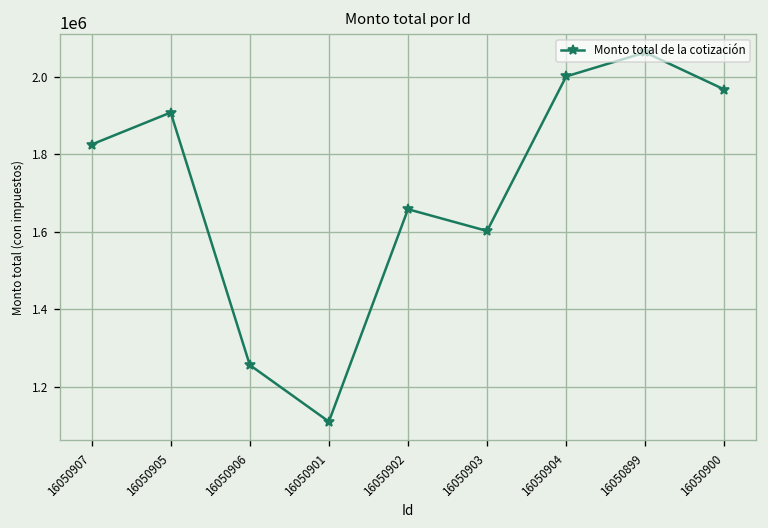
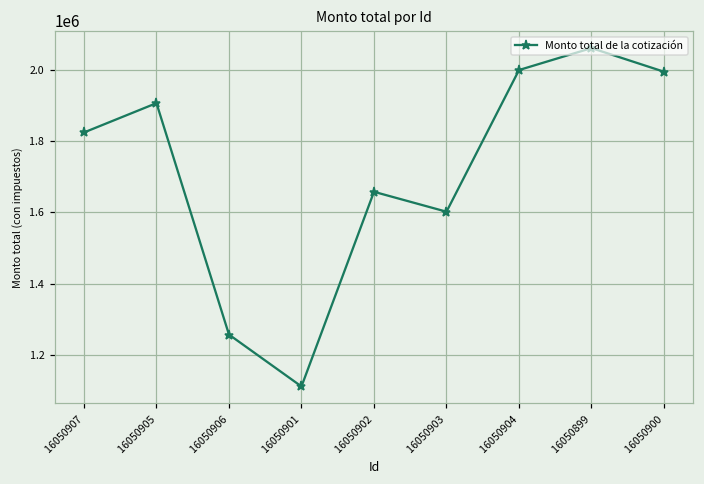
16050900: 1970000 -> 2000000
